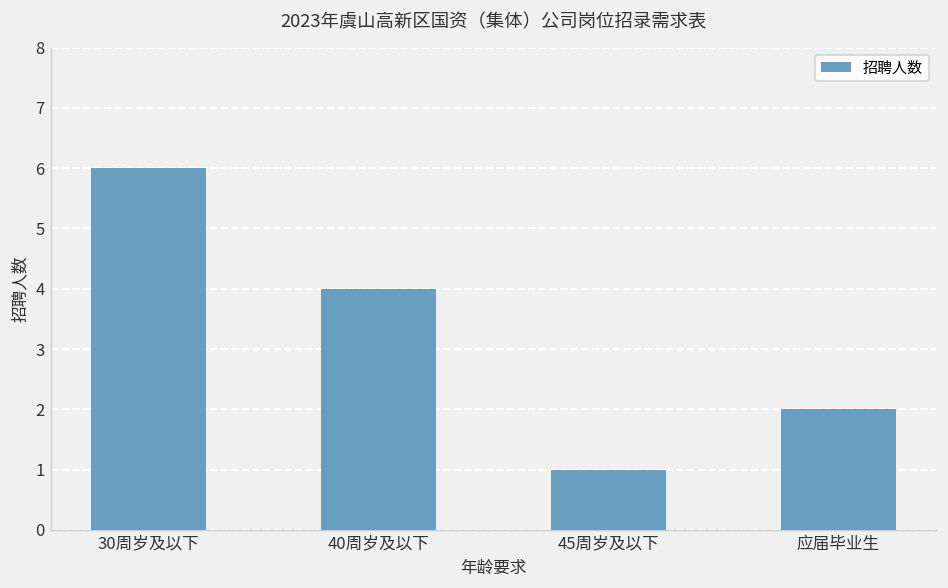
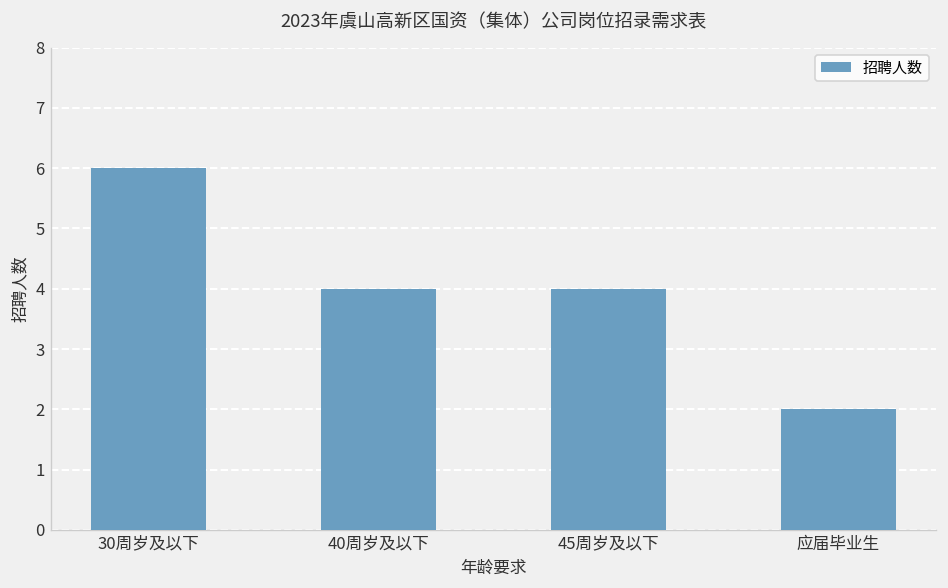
45周岁及以下: 1 -> 4
